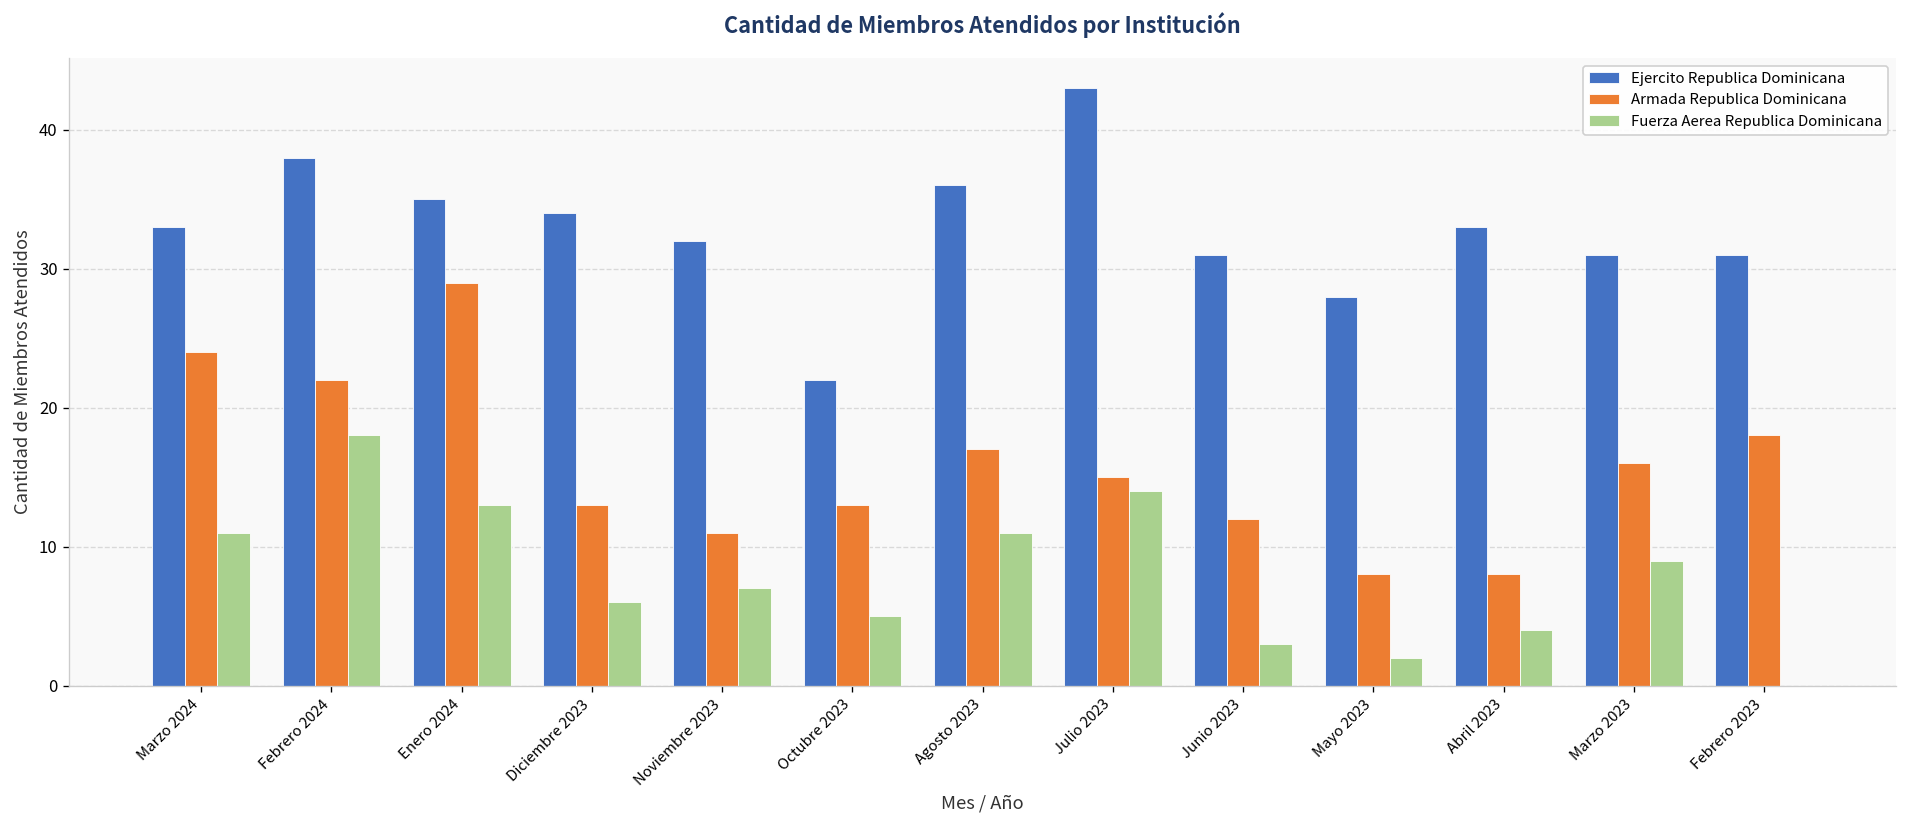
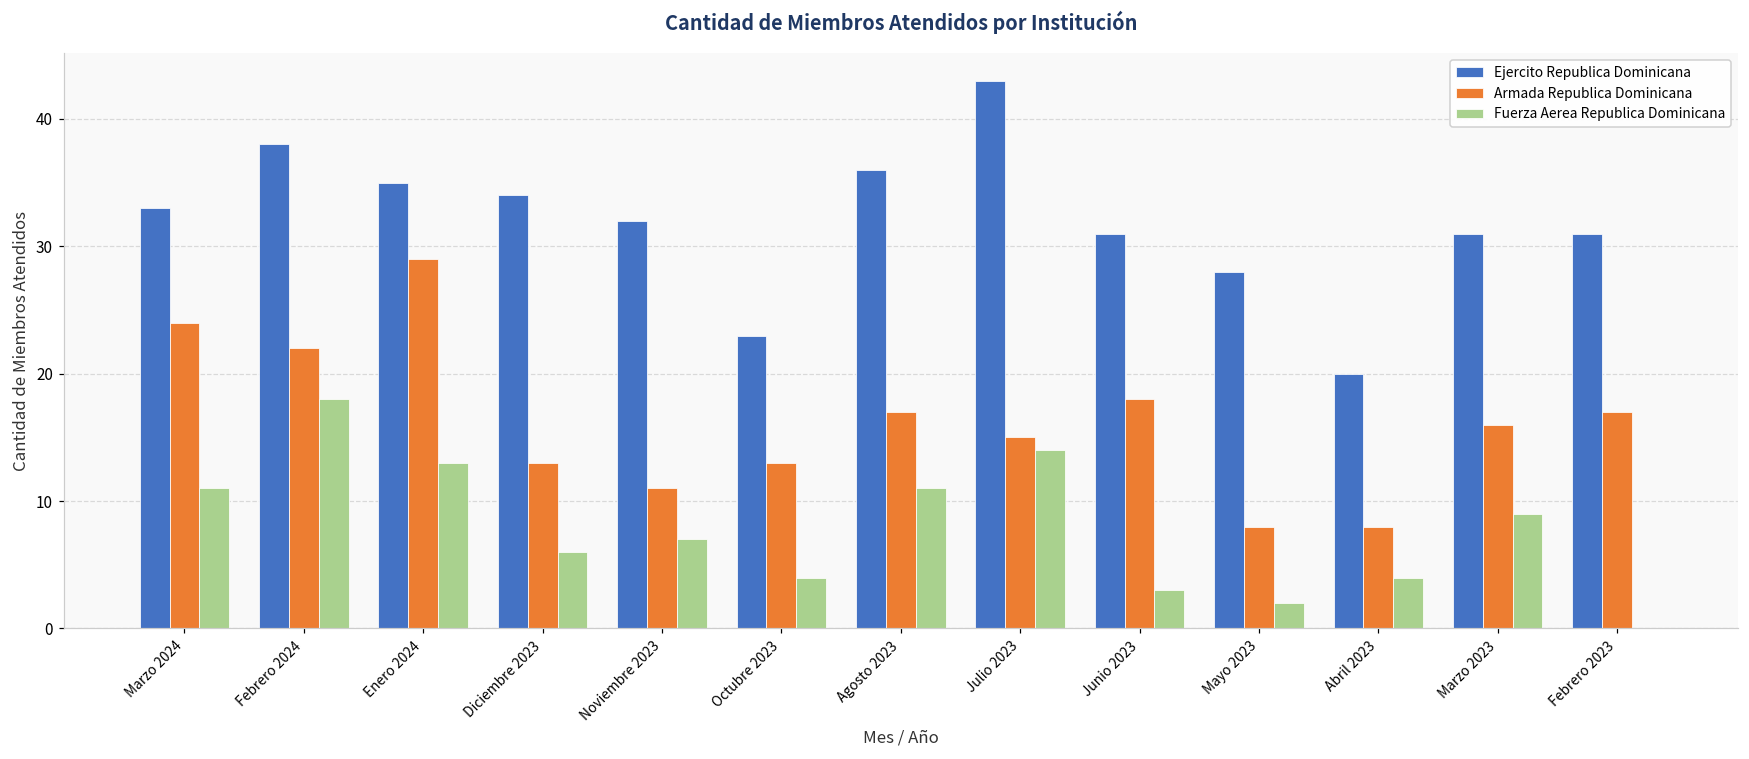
Ejercito Republica Dominicana, Octubre 2023: 22 -> 23
Fuerza Aerea Republica Dominicana, Octubre 2023: 5 -> 4
Armada Republica Dominicana, Junio 2023: 12 -> 18
Ejercito Republica Dominicana, Abril 2023: 33 -> 20
Armada Republica Dominicana, Febrero 2023: 18 -> 17
